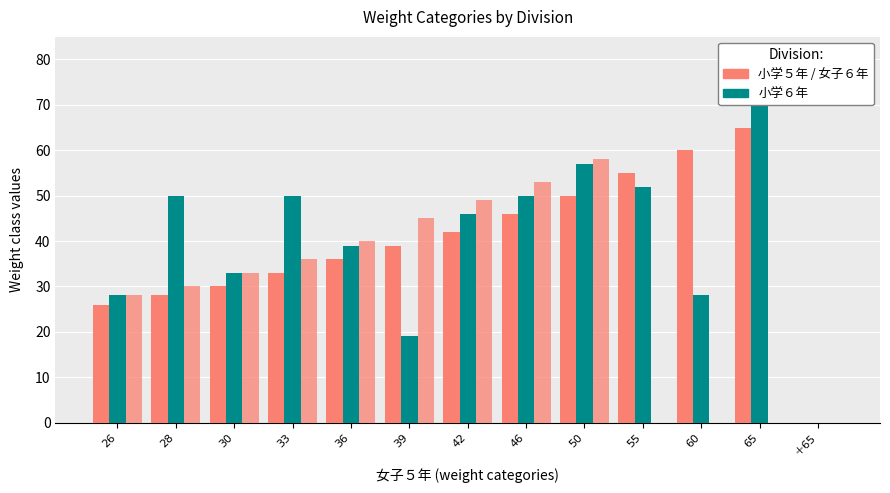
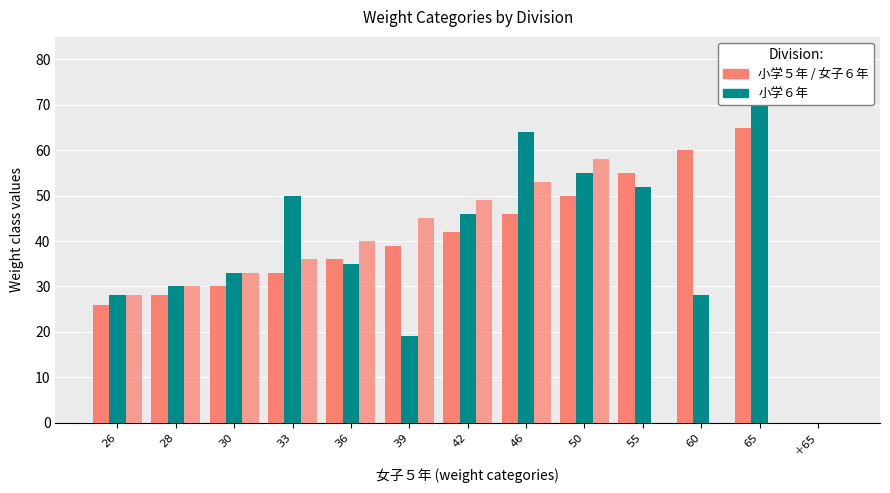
小学６年, 28: 50 -> 30
小学６年, 36: 39 -> 35
小学６年, 46: 50 -> 64
小学６年, 50: 57 -> 55
